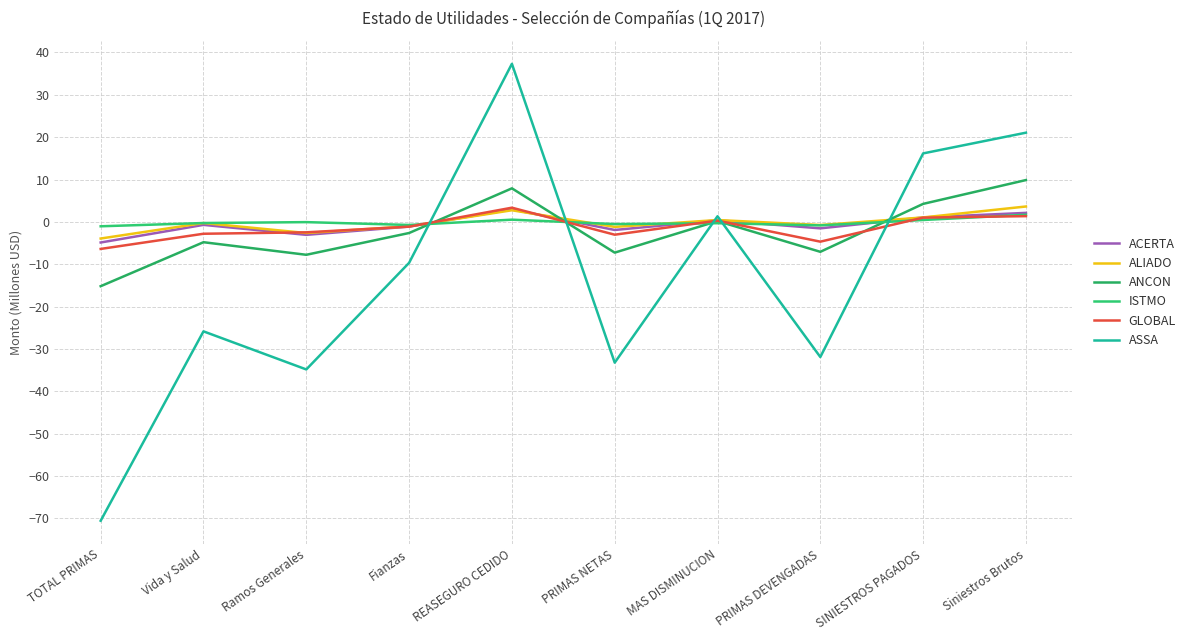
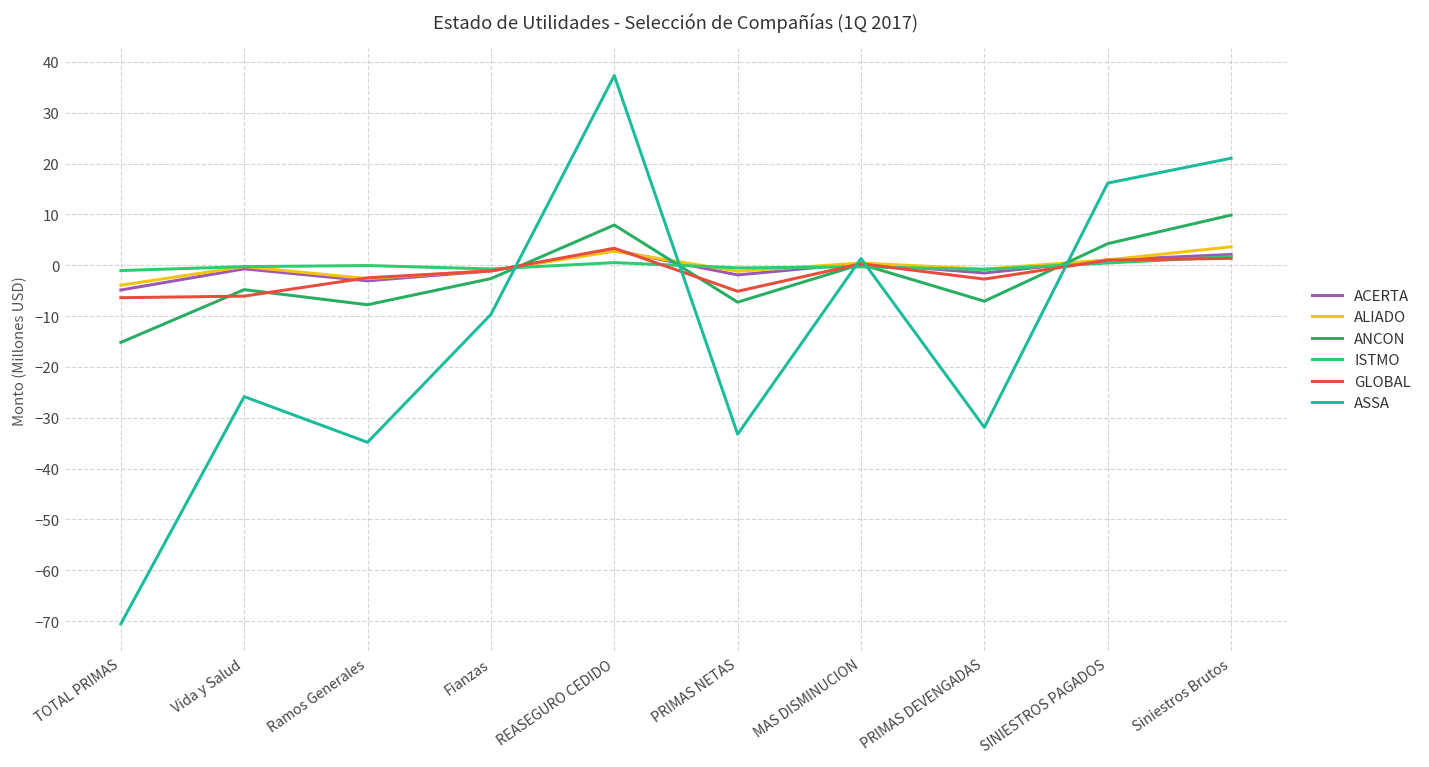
GLOBAL, Vida y Salud: -3 -> -6
GLOBAL, PRIMAS NETAS: -3 -> -5
GLOBAL, PRIMAS DEVENGADAS: -5 -> -3
